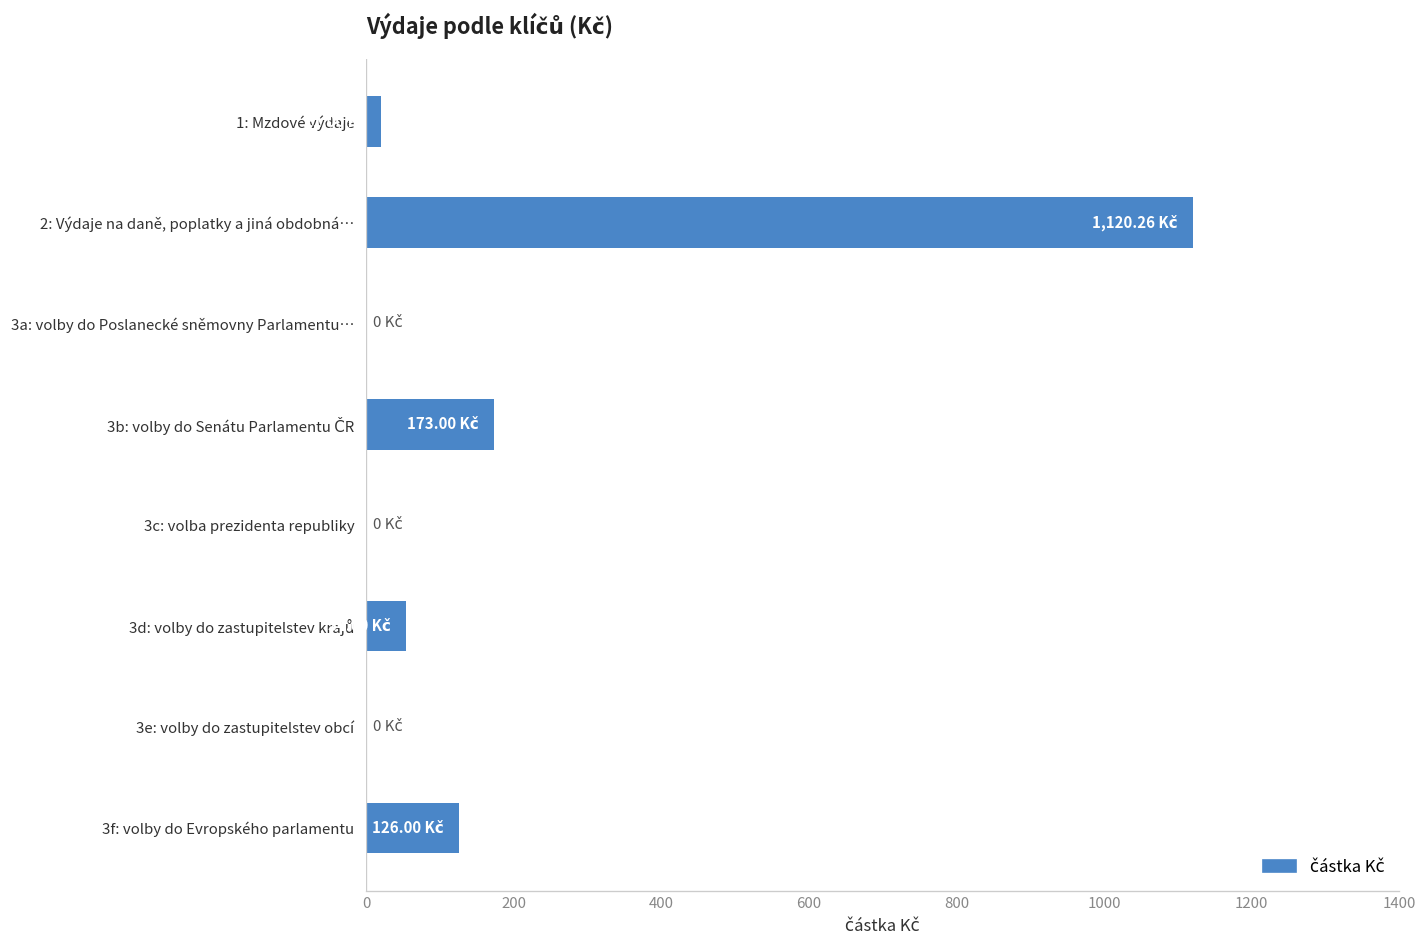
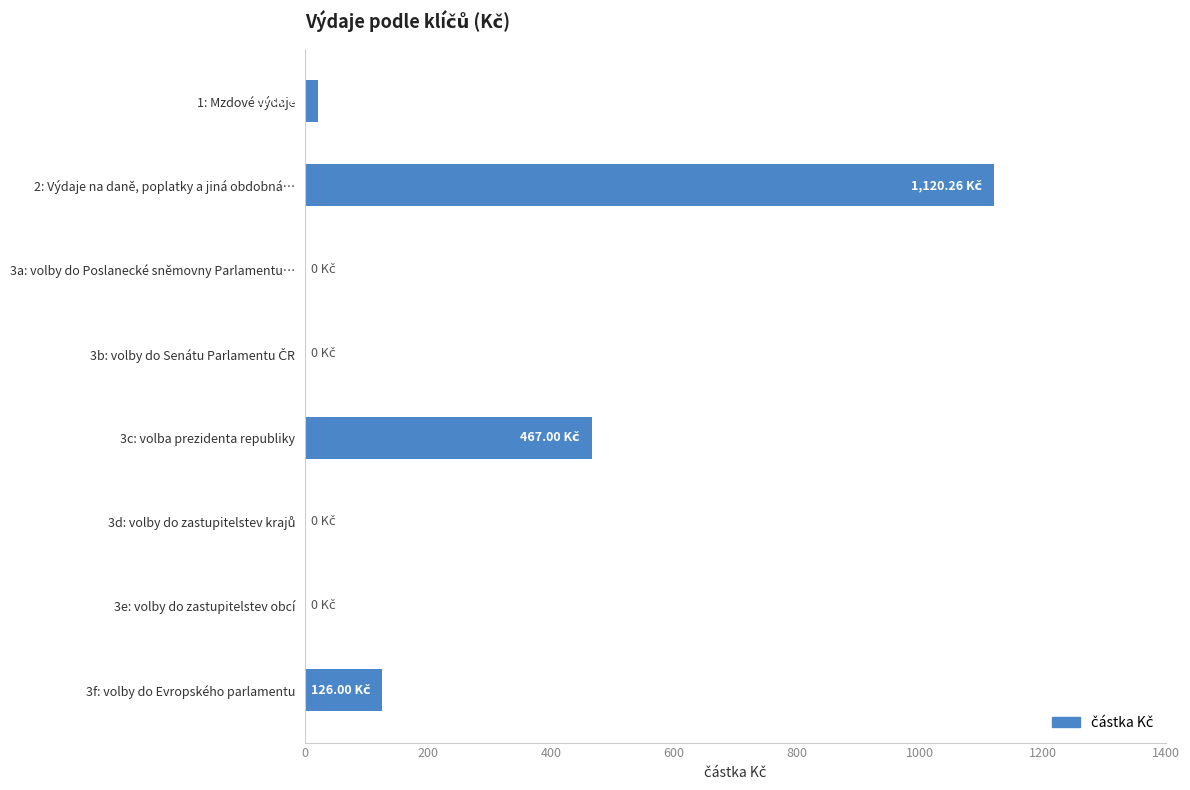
3b: volby do Senátu Parlamentu ČR: 173.00 -> 0
3c: volba prezidenta republiky: 0 -> 467.00
3d: volby do zastupitelstev krajů: 50 -> 0
